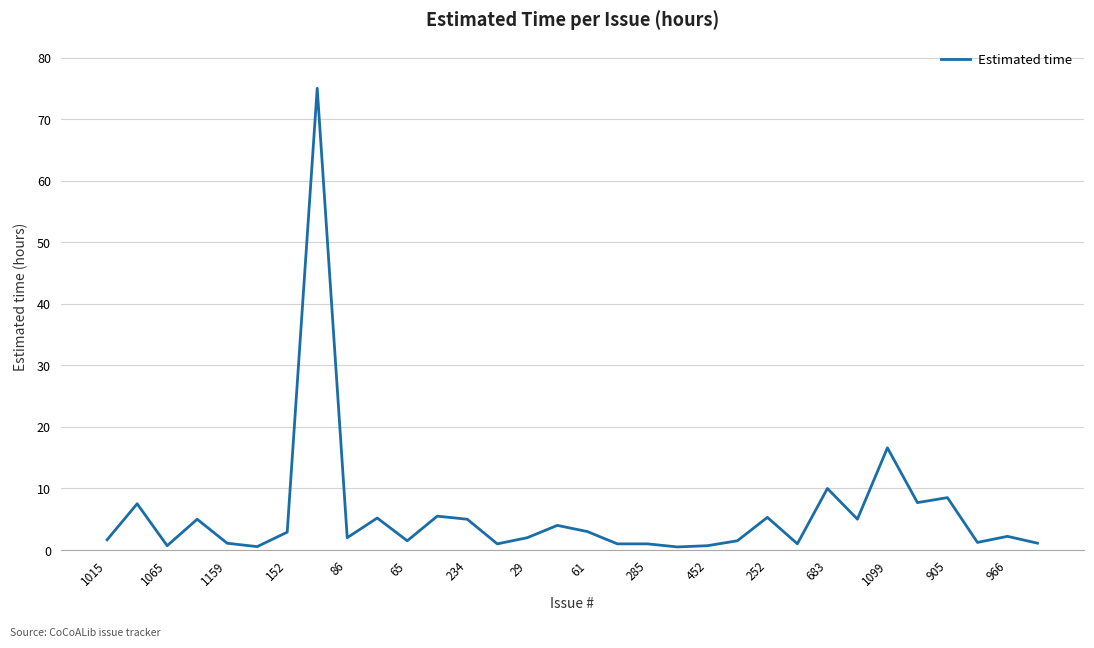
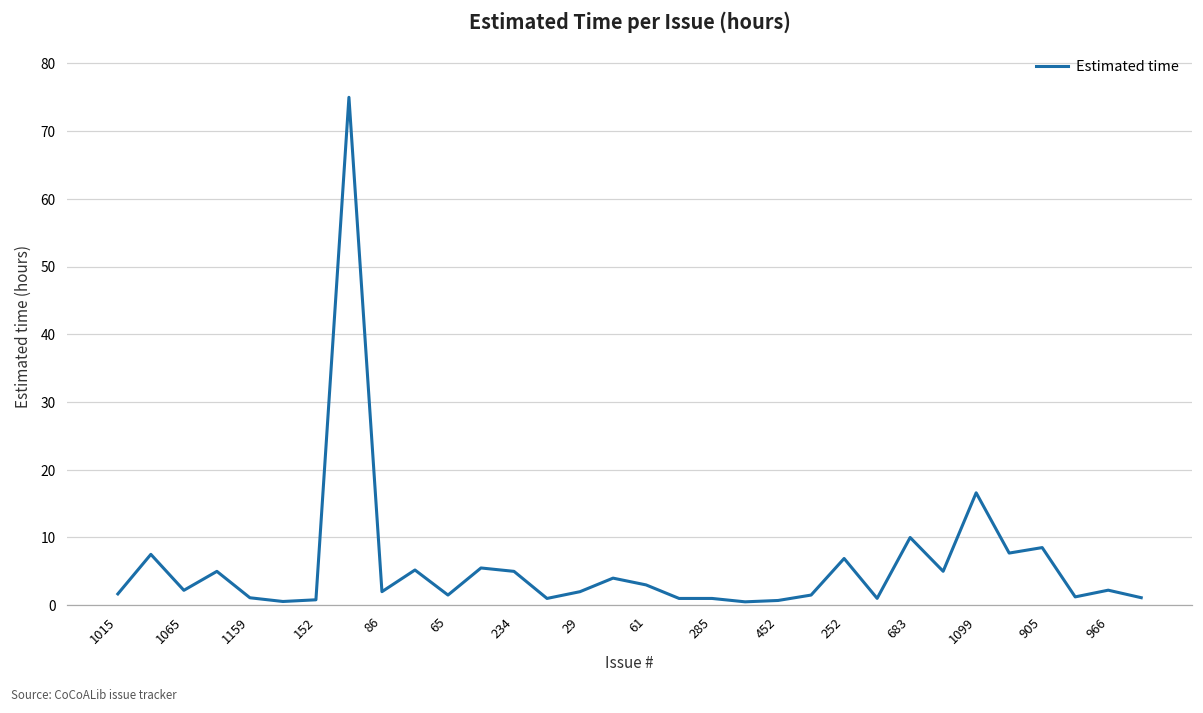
1065: 1 -> 2
152: 3 -> 1
252: 5 -> 7
